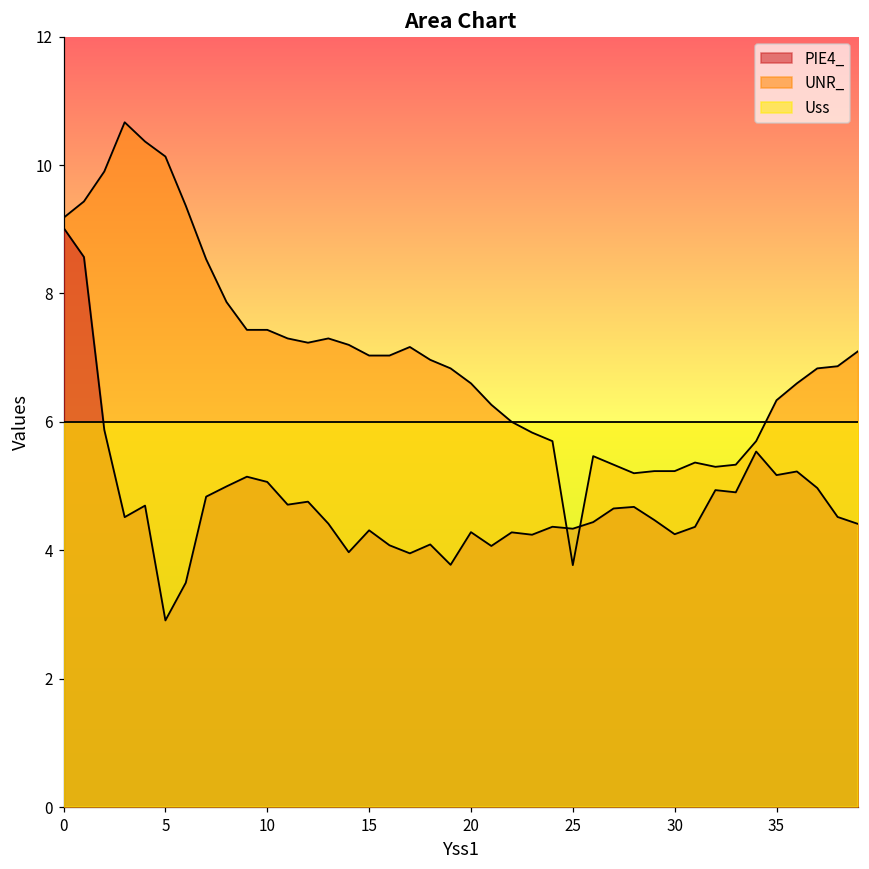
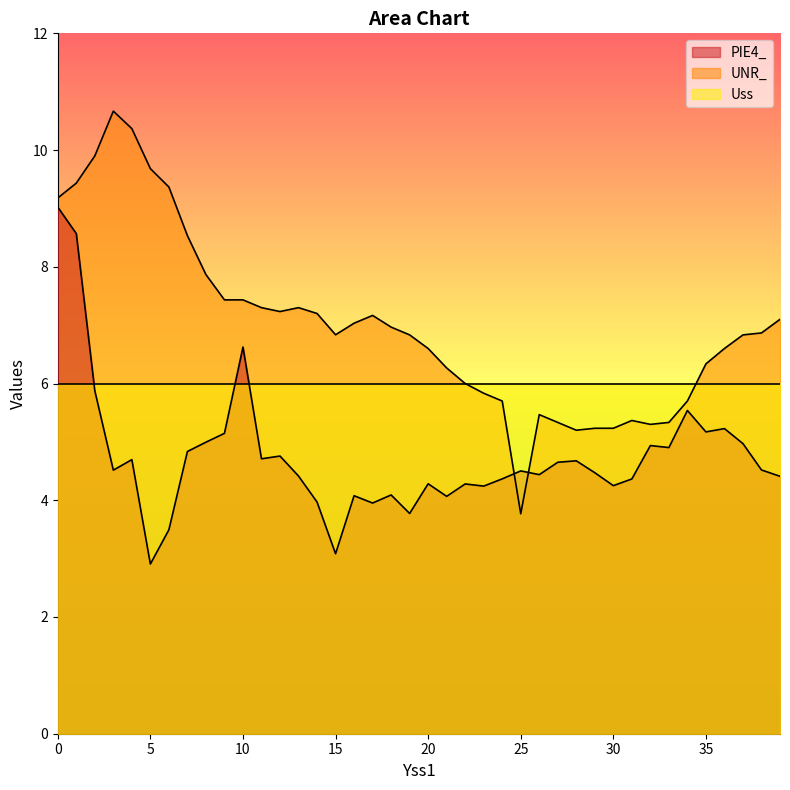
UNR_, 5: 10.1 -> 9.7
PIE4_, 10: 5.1 -> 6.6
PIE4_, 15: 4.3 -> 3.1
UNR_, 15: 7.0 -> 6.8
PIE4_, 25: 4.3 -> 4.5
